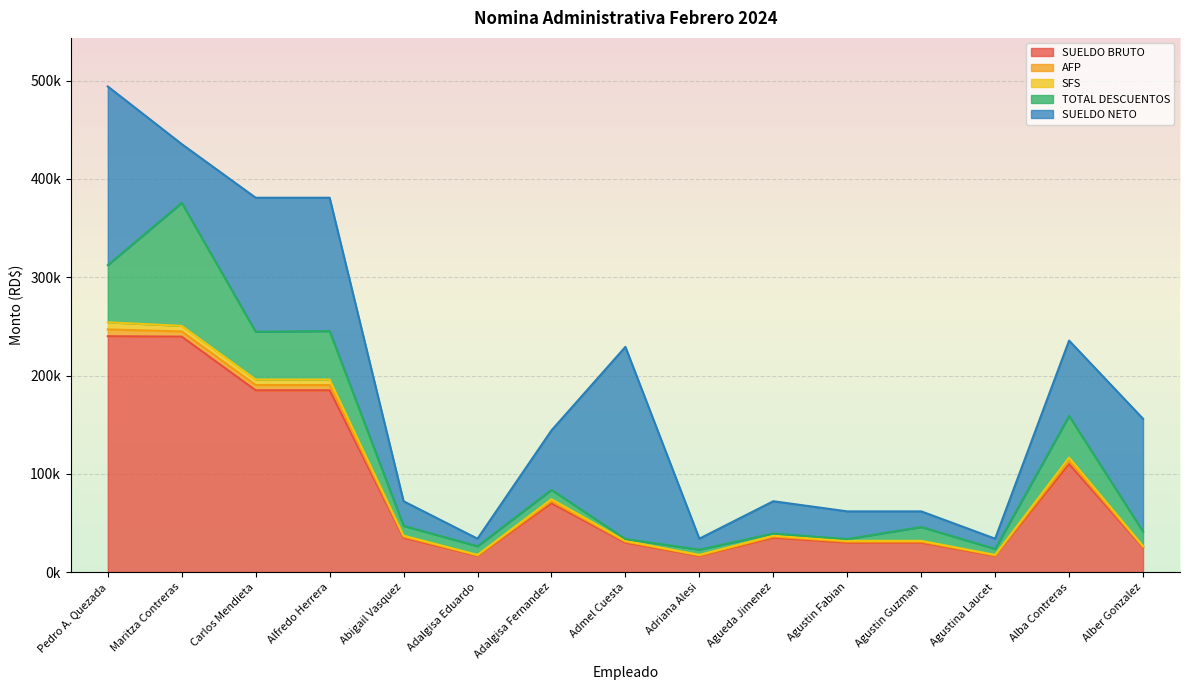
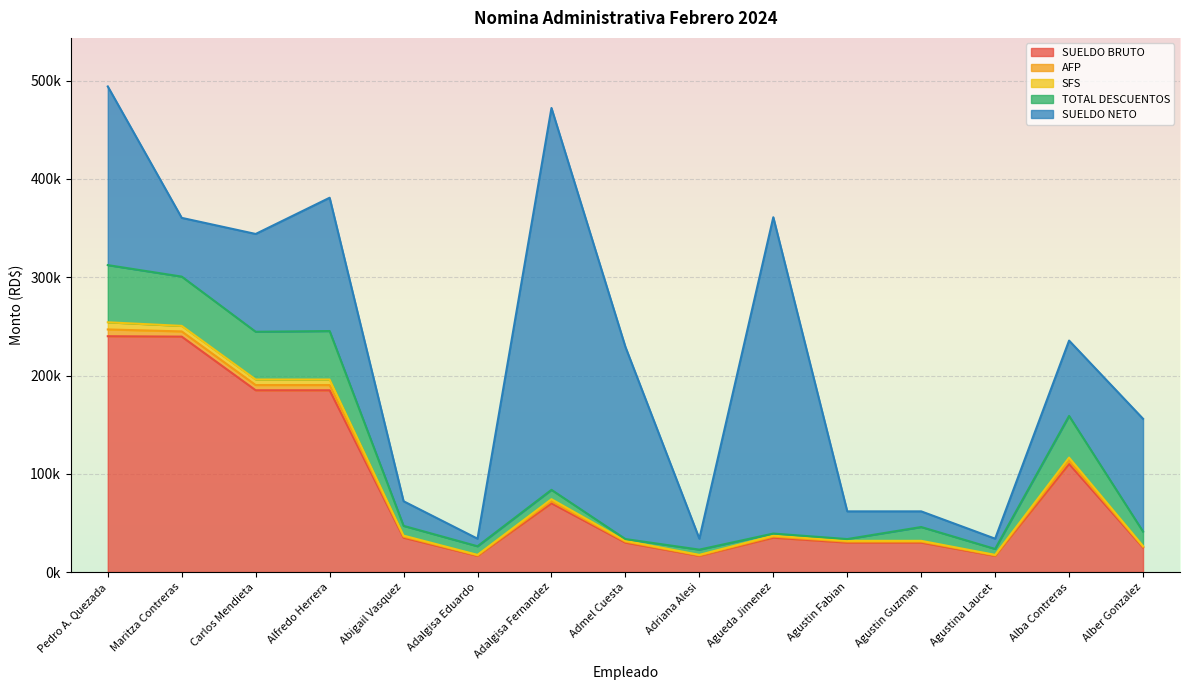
TOTAL DESCUENTOS, Maritza Contreras: 130000 -> 50000
SUELDO NETO, Carlos Mendieta: 140000 -> 100000
SUELDO NETO, Adalgisa Fernandez: 60000 -> 390000
SUELDO NETO, Agueda Jimenez: 30000 -> 320000
